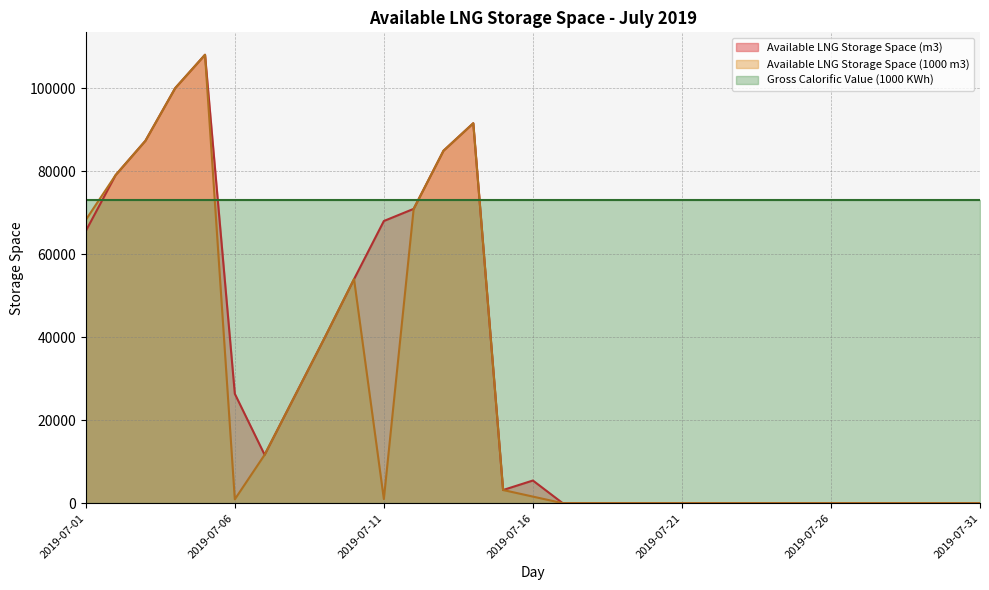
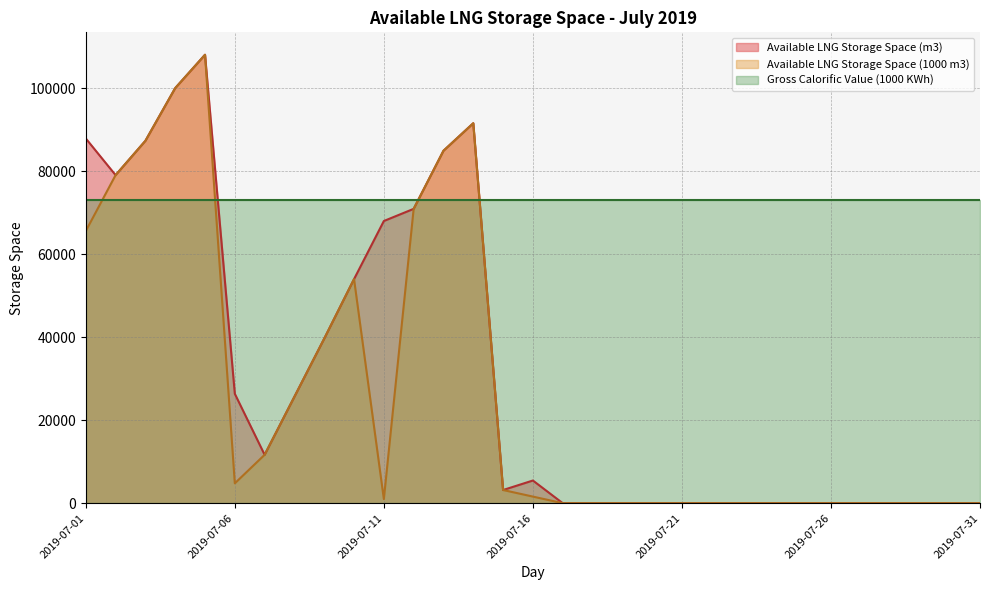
Available LNG Storage Space (m3), 2019-07-01: 66000 -> 88000
Available LNG Storage Space (1000 m3), 2019-07-01: 68000 -> 66000
Available LNG Storage Space (1000 m3), 2019-07-06: 1000 -> 5000
